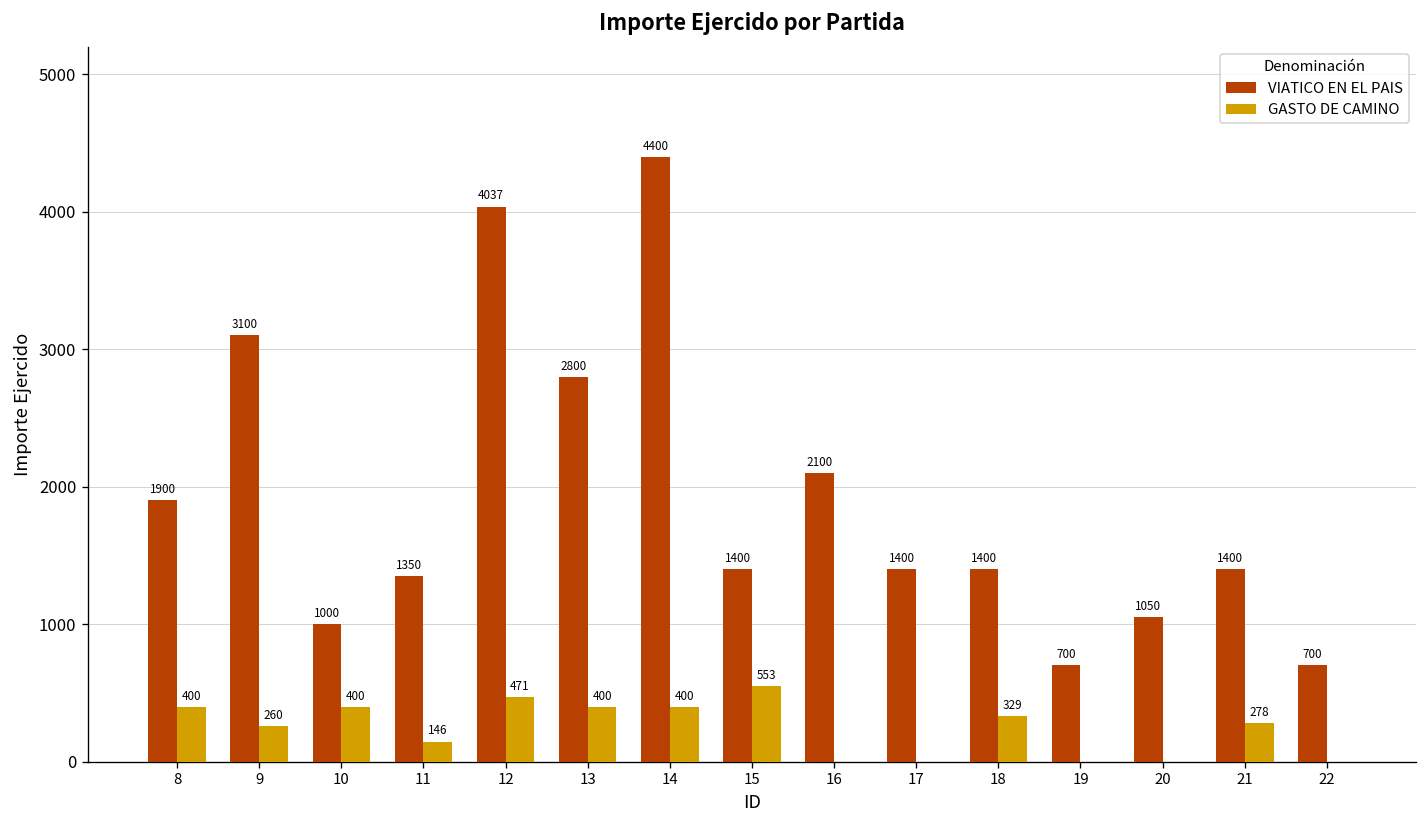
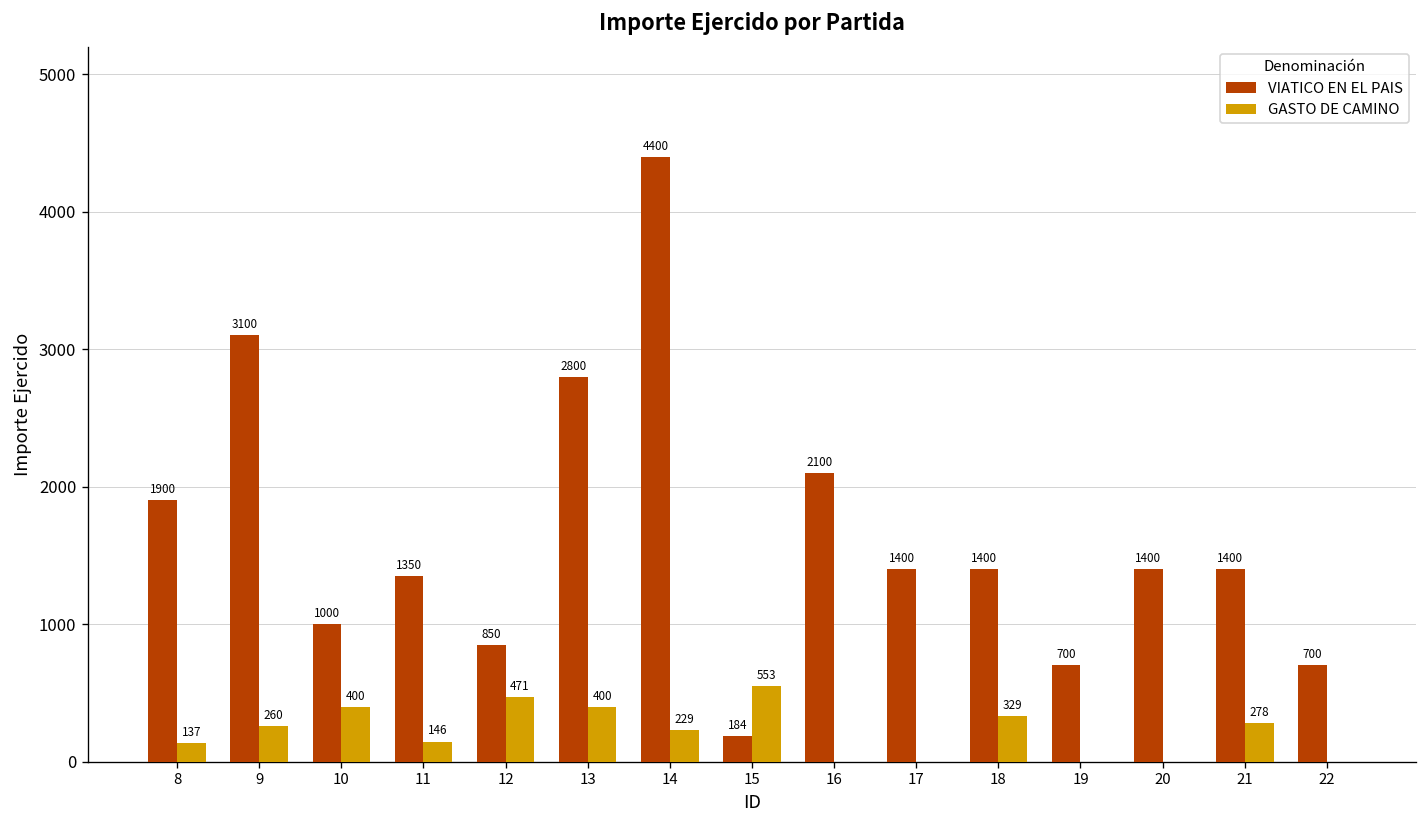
GASTO DE CAMINO, 8: 400 -> 137
VIATICO EN EL PAIS, 12: 4037 -> 850
GASTO DE CAMINO, 14: 400 -> 229
VIATICO EN EL PAIS, 15: 1400 -> 184
VIATICO EN EL PAIS, 20: 1050 -> 1400
